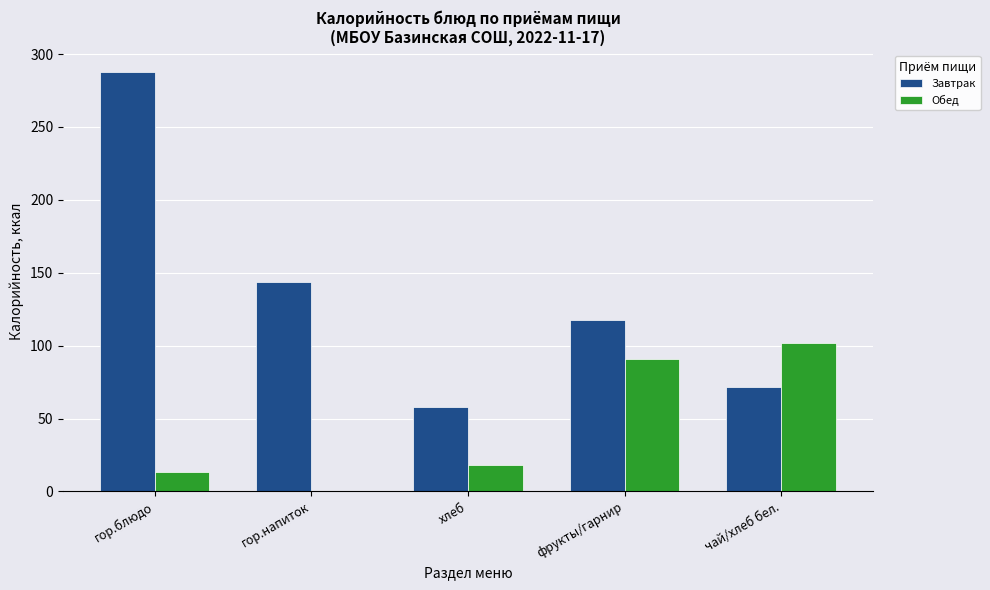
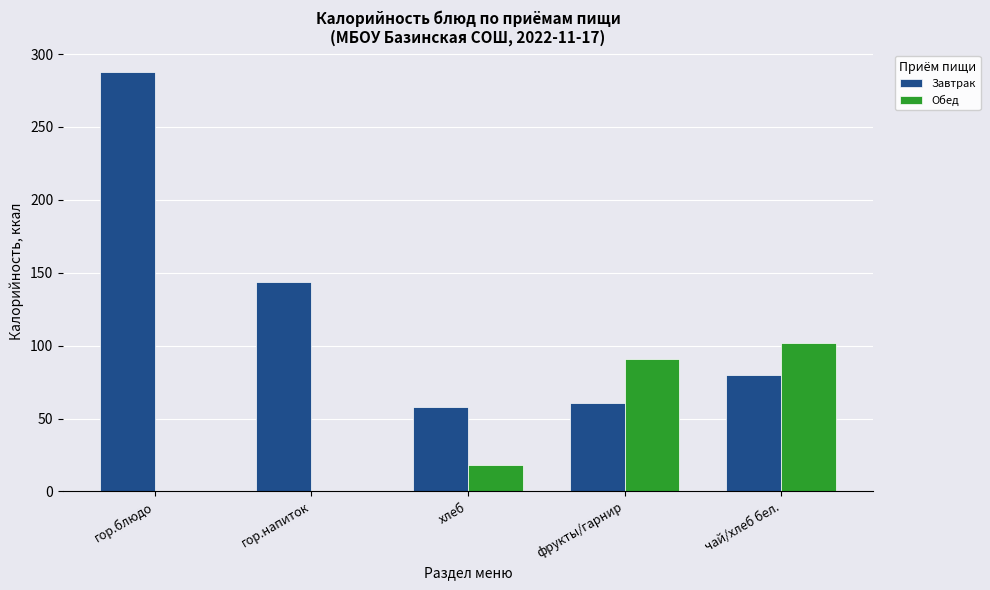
Обед, гор.блюдо: 14 -> 0
Завтрак, фрукты/гарнир: 118 -> 61
Завтрак, чай/хлеб бел.: 72 -> 80
